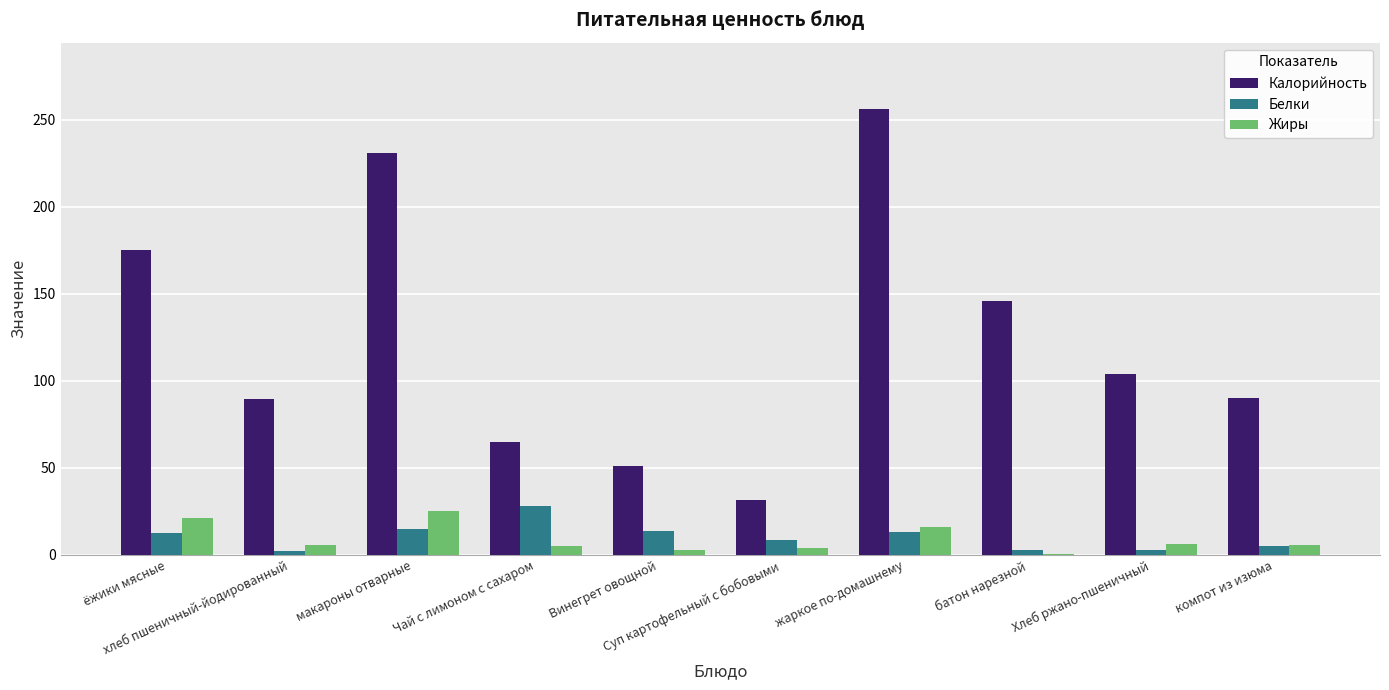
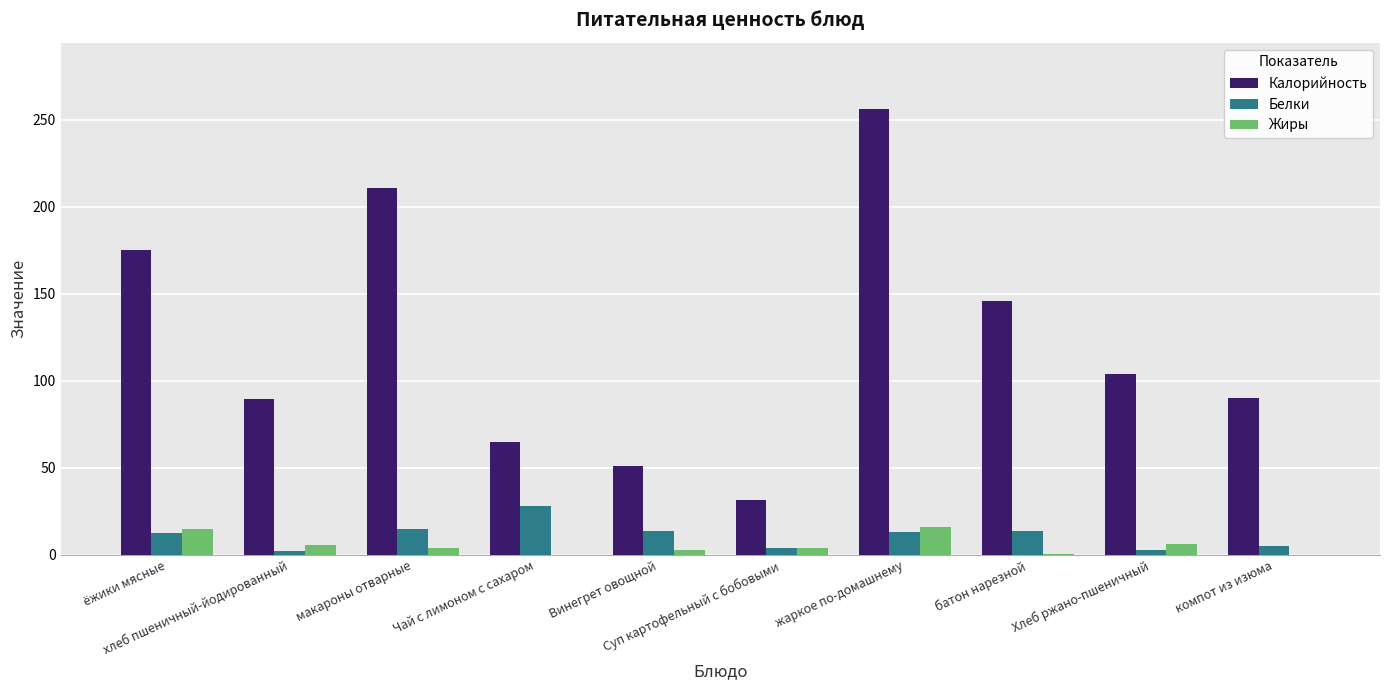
Жиры, ёжики мясные: 21 -> 15
Калорийность, макароны отварные: 231 -> 211
Жиры, макароны отварные: 25 -> 4
Жиры, Чай с лимоном с сахаром: 5 -> 0
Белки, Суп картофельный с бобовыми: 9 -> 4
Белки, батон нарезной: 3 -> 14
Жиры, компот из изюма: 6 -> 0
